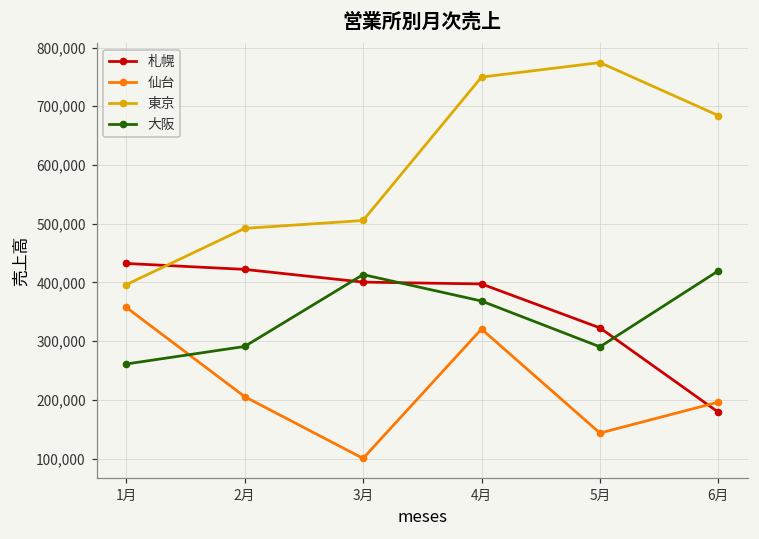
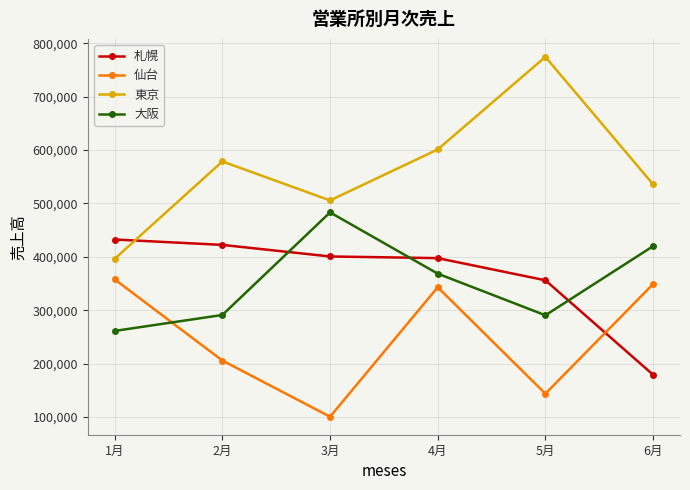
東京, 2月: 490,000 -> 580,000
大阪, 3月: 410,000 -> 480,000
仙台, 4月: 320,000 -> 340,000
東京, 4月: 750,000 -> 600,000
札幌, 5月: 320,000 -> 360,000
仙台, 6月: 200,000 -> 350,000
東京, 6月: 680,000 -> 540,000
